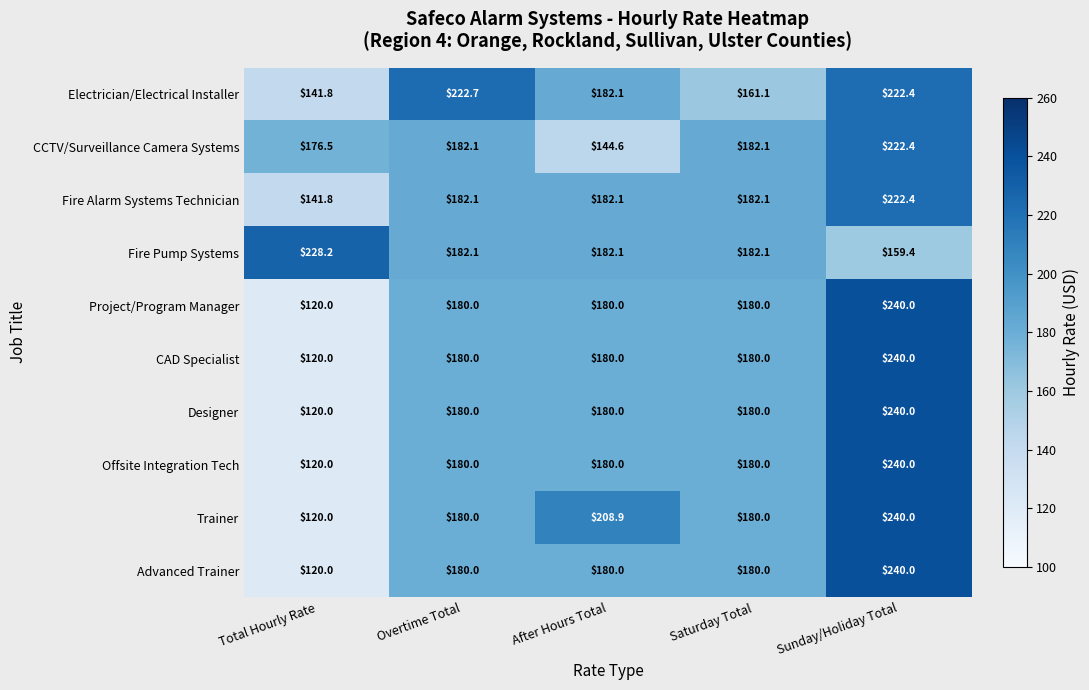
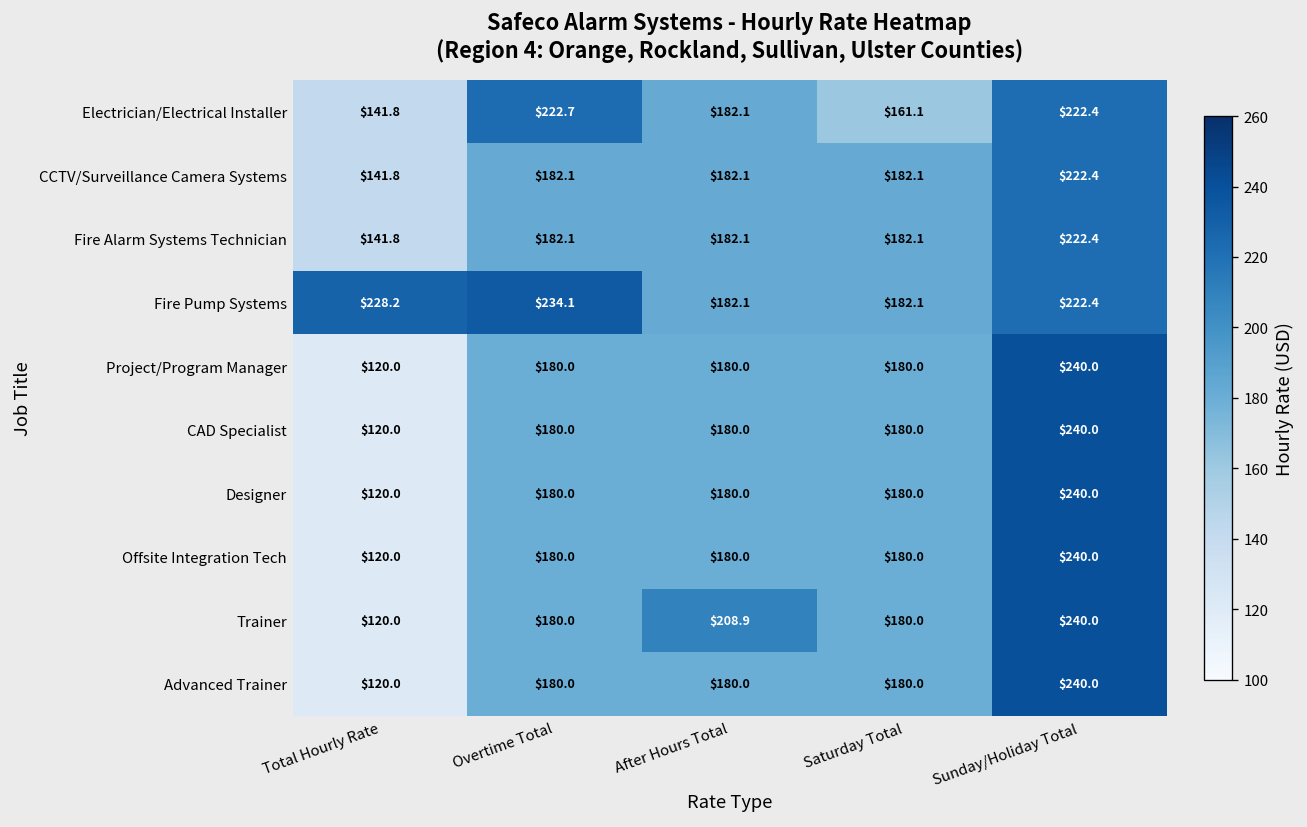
CCTV/Surveillance Camera Systems, Total Hourly Rate: $176.5 -> $141.8
CCTV/Surveillance Camera Systems, After Hours Total: $144.6 -> $182.1
Fire Pump Systems, Overtime Total: $182.1 -> $234.1
Fire Pump Systems, Sunday/Holiday Total: $159.4 -> $222.4
